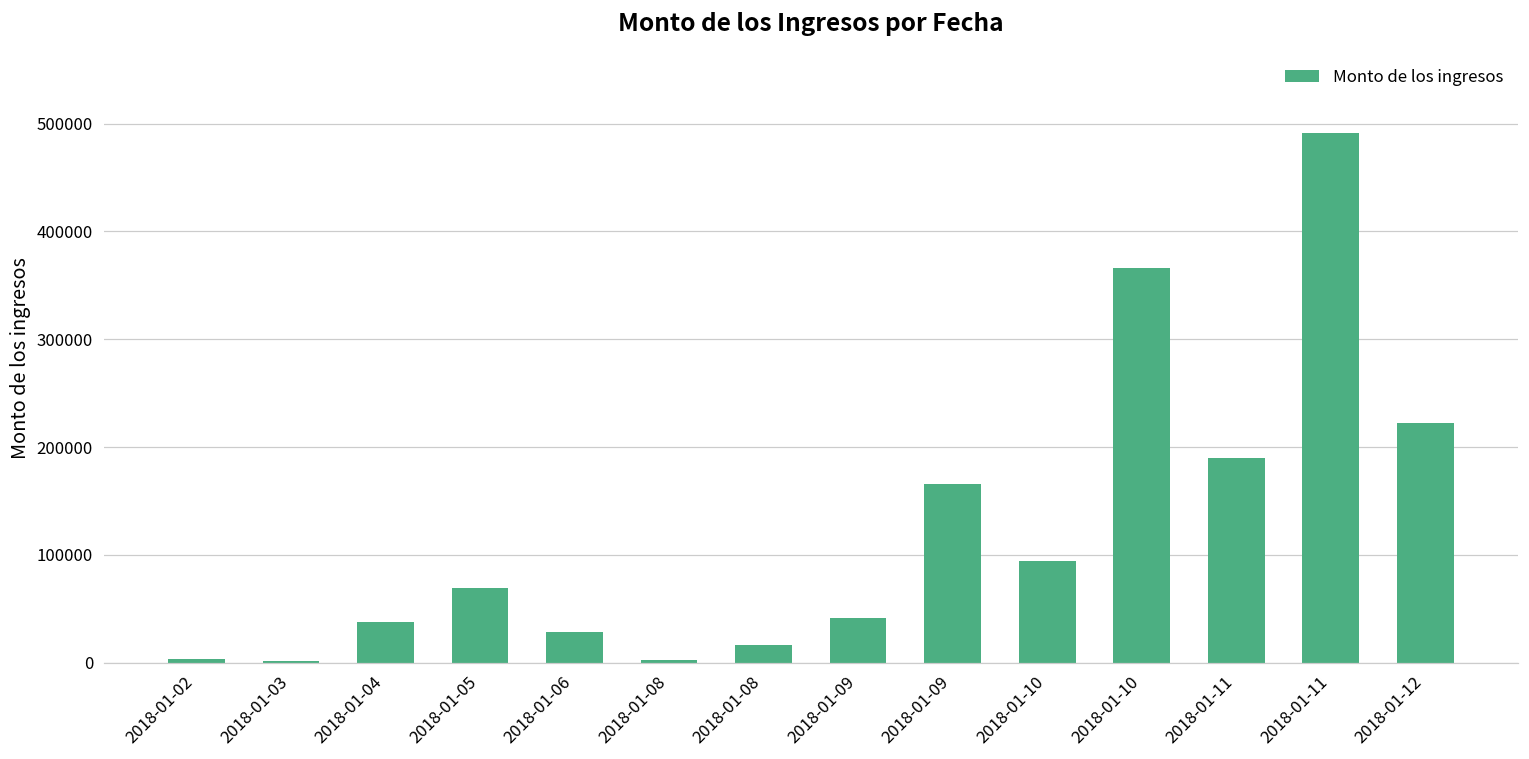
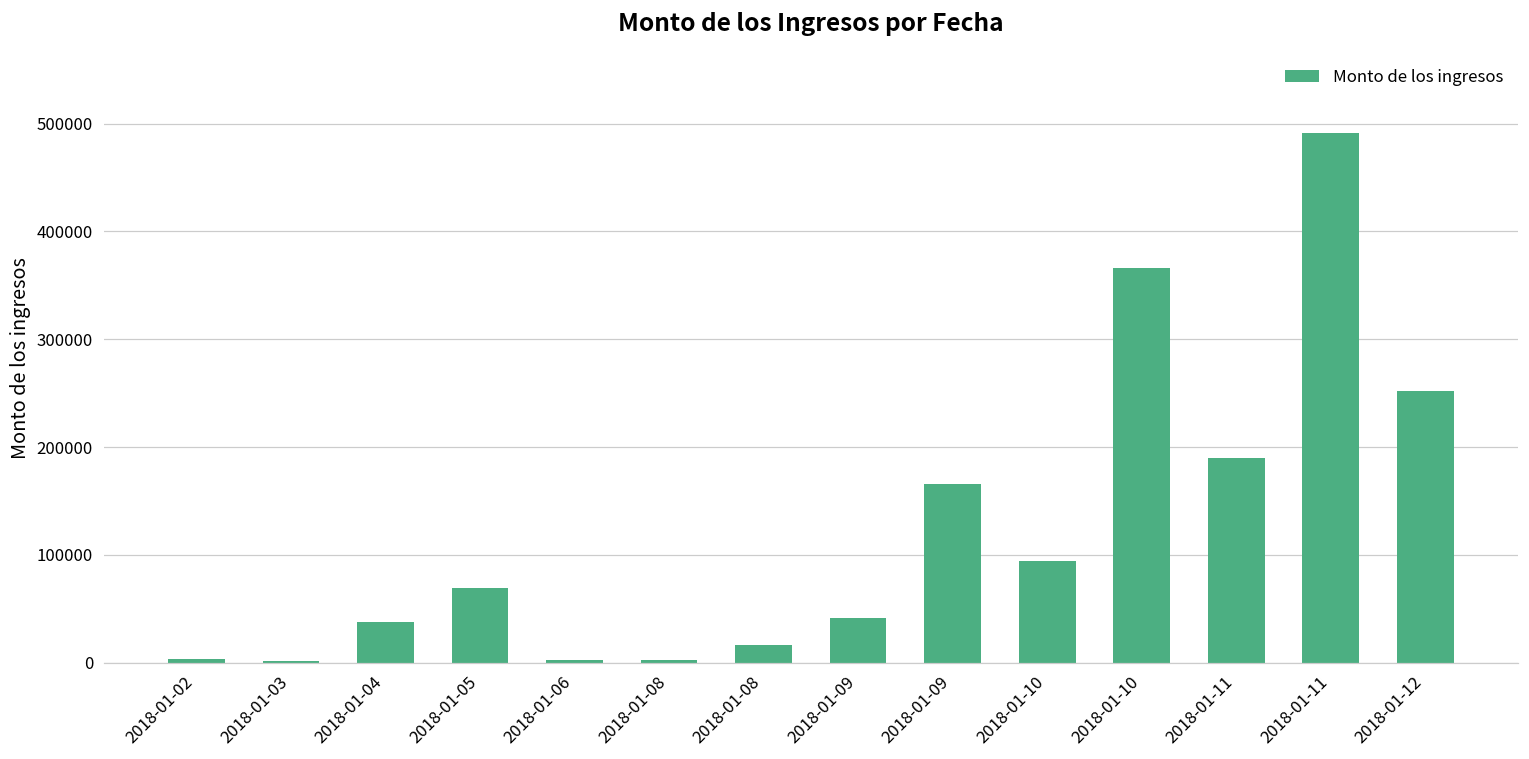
2018-01-06: 30000 -> 0
2018-01-12: 220000 -> 250000
